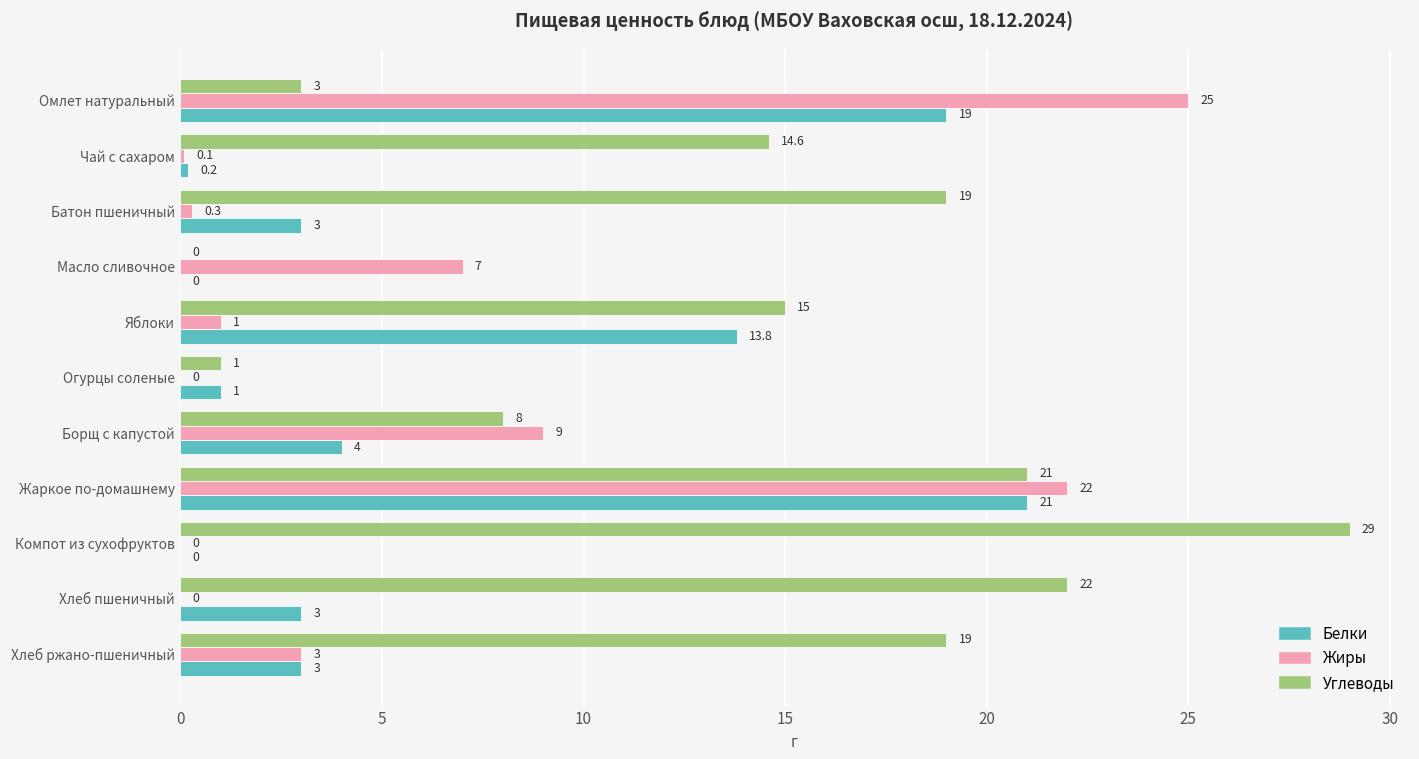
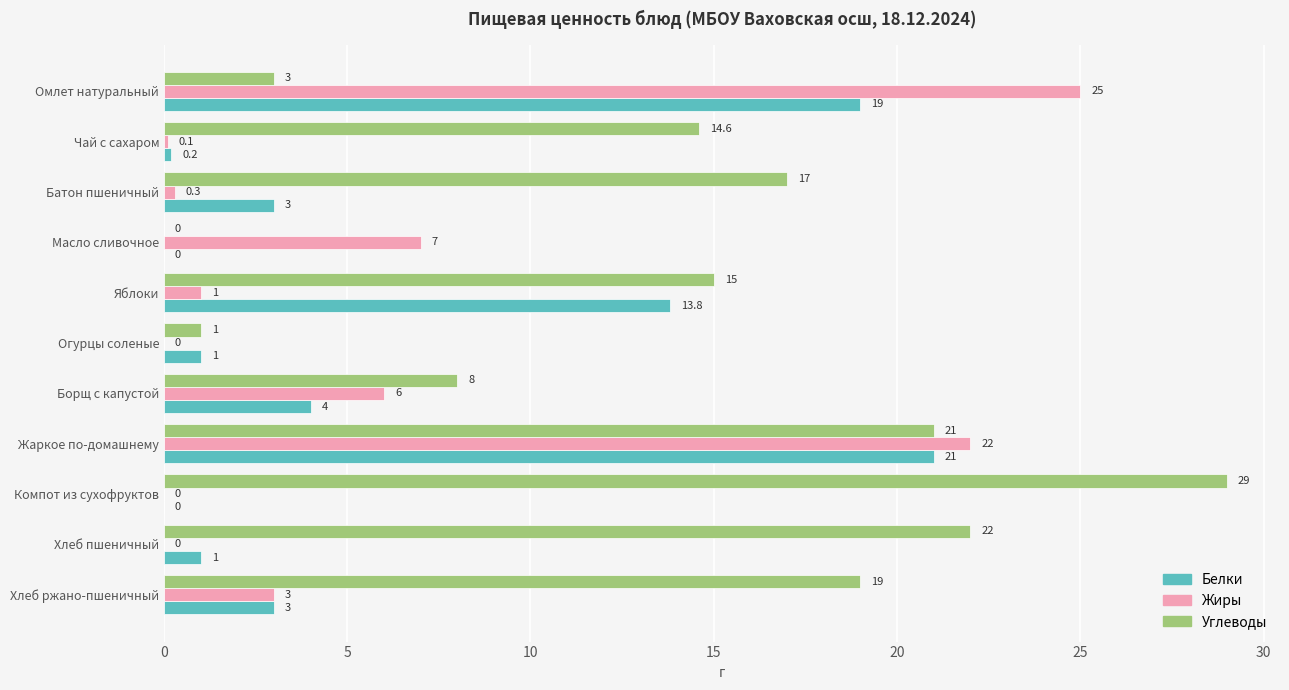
Углеводы, Батон пшеничный: 19 -> 17
Жиры, Борщ с капустой: 9 -> 6
Белки, Хлеб пшеничный: 3 -> 1
